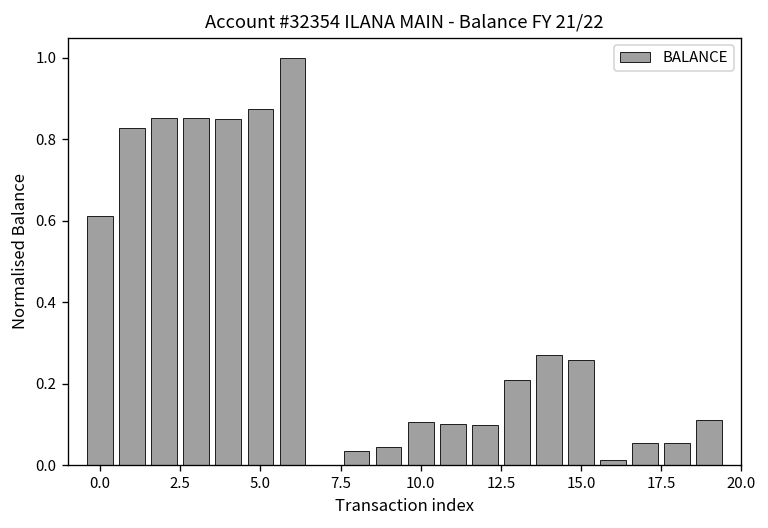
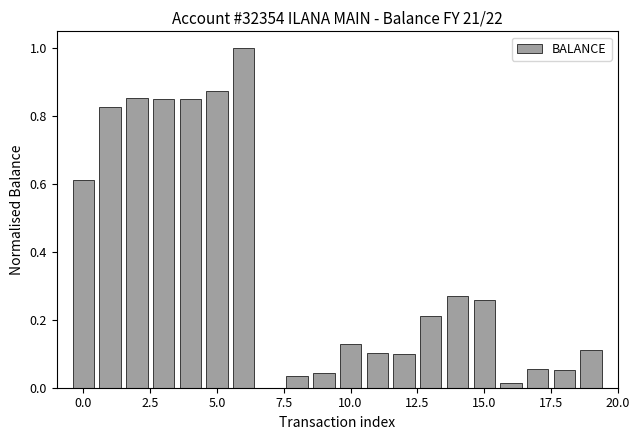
10.0: 0.11 -> 0.13
